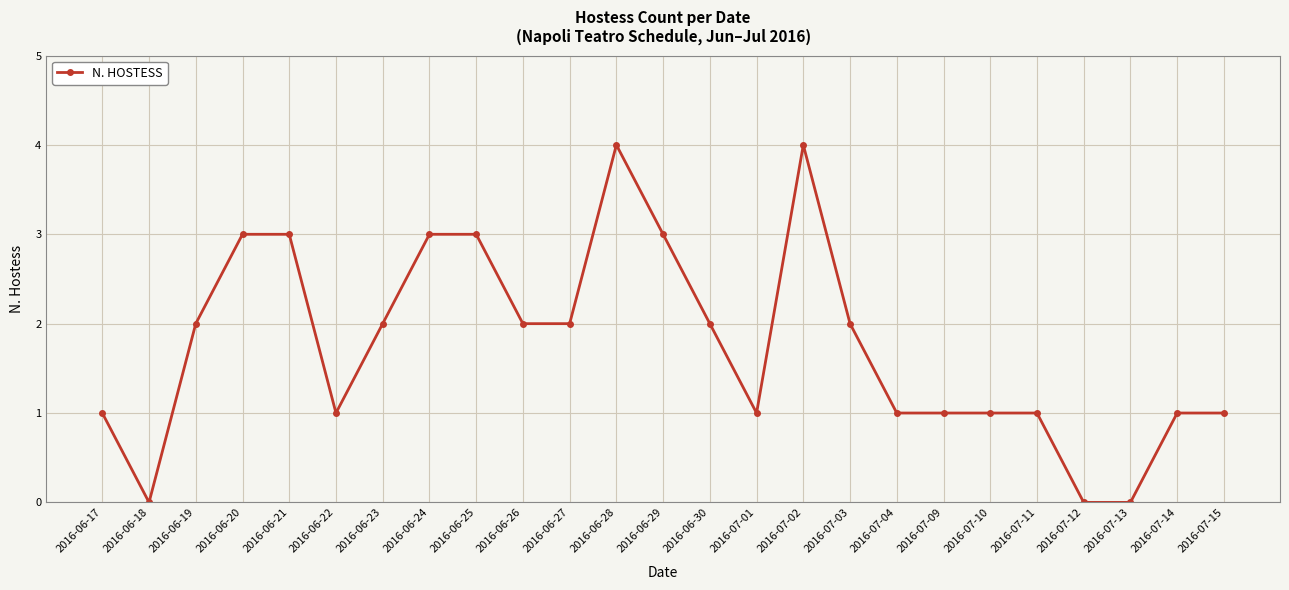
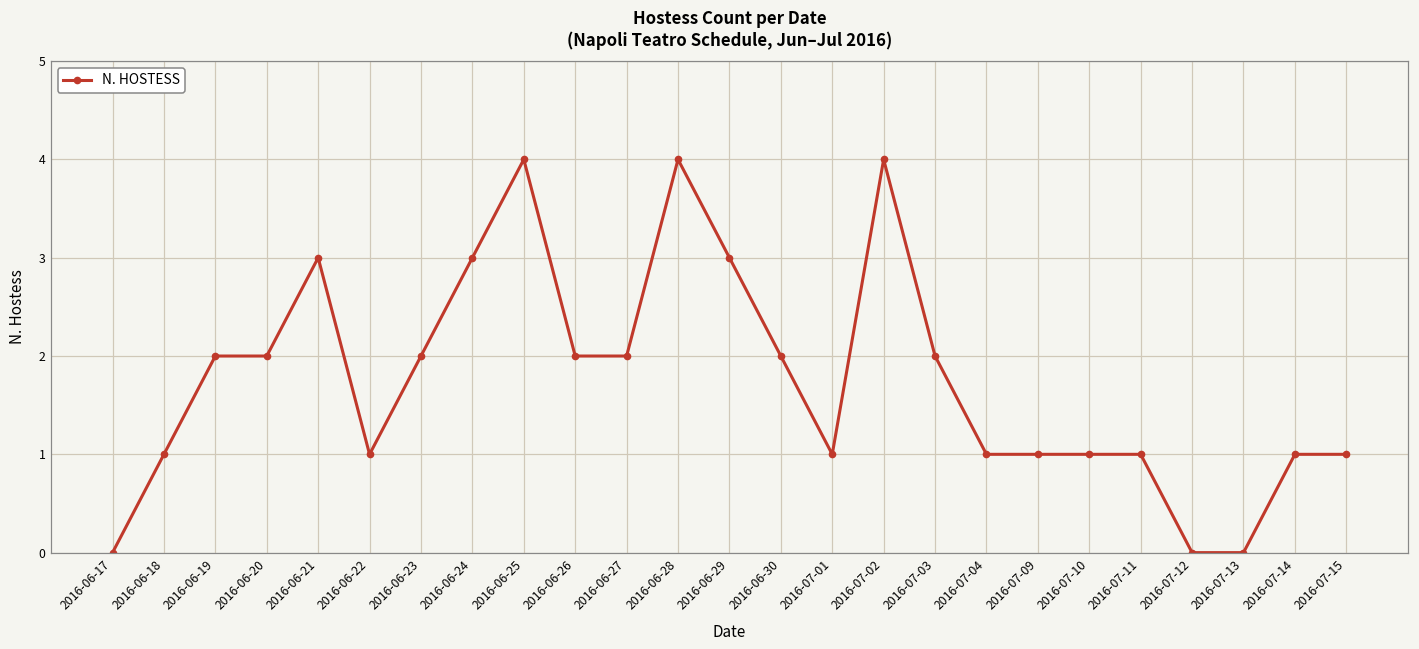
2016-06-17: 1 -> 0
2016-06-18: 0 -> 1
2016-06-20: 3 -> 2
2016-06-25: 3 -> 4
